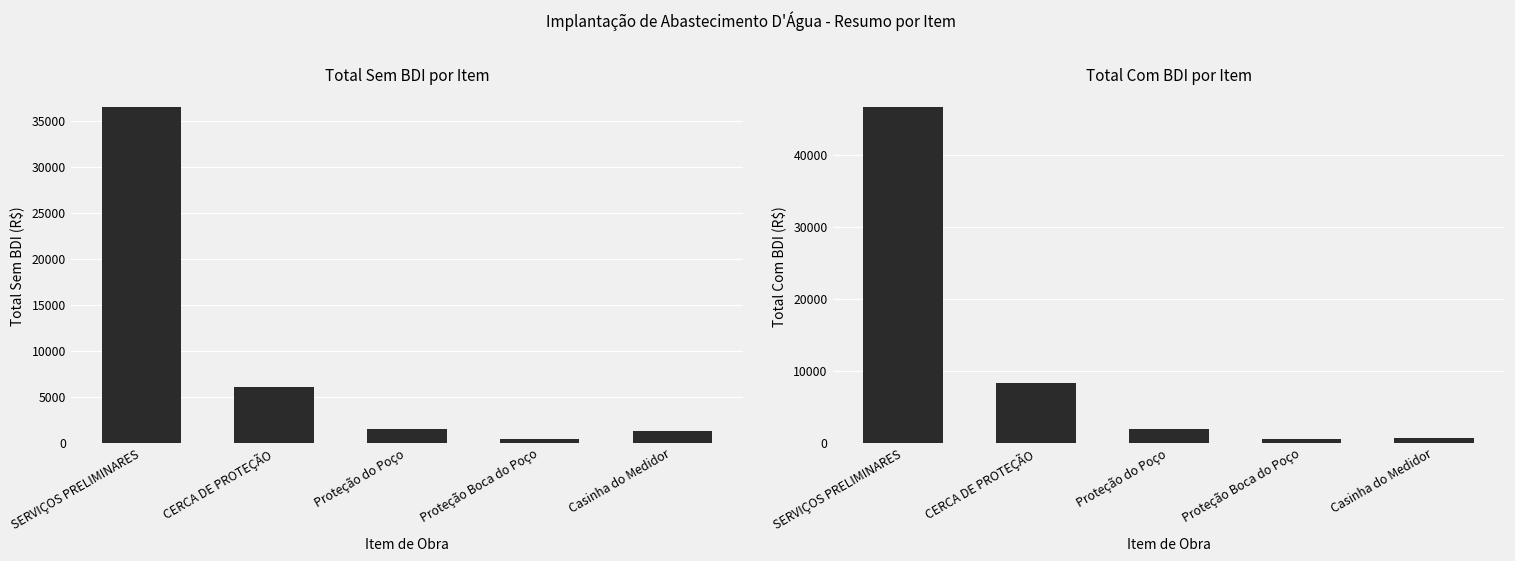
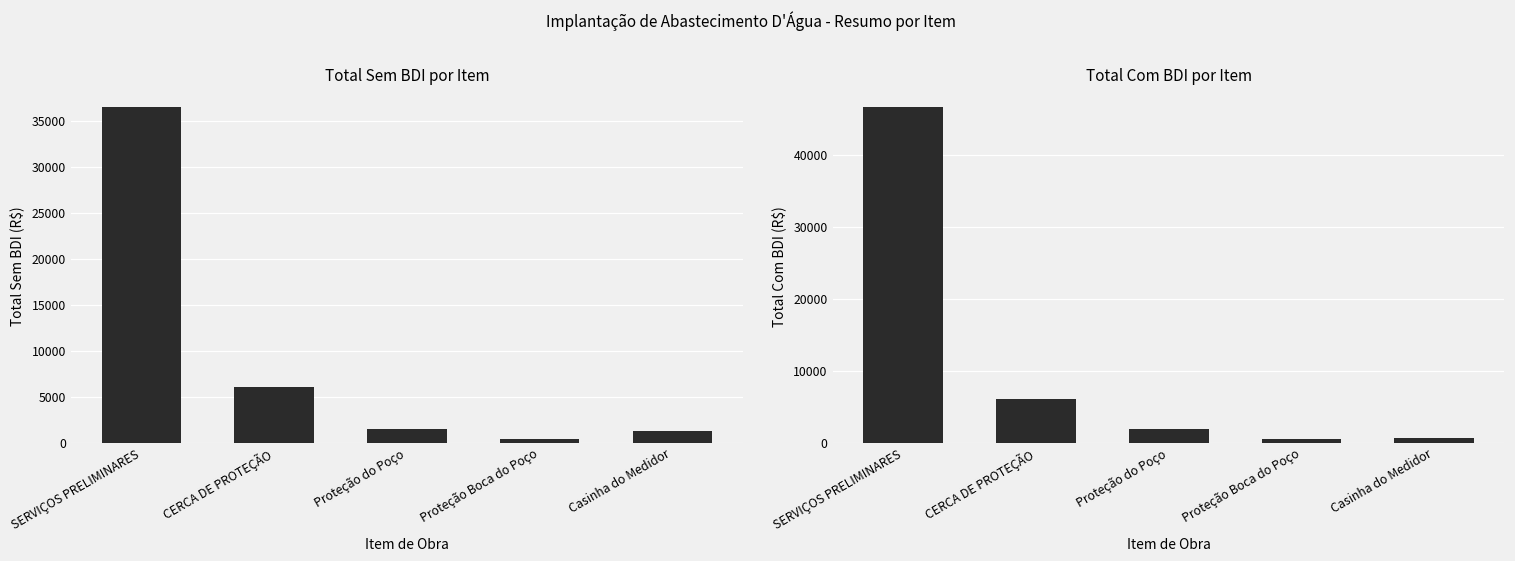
Total Com BDI por Item, CERCA DE PROTEÇÃO: 8000 -> 6000
